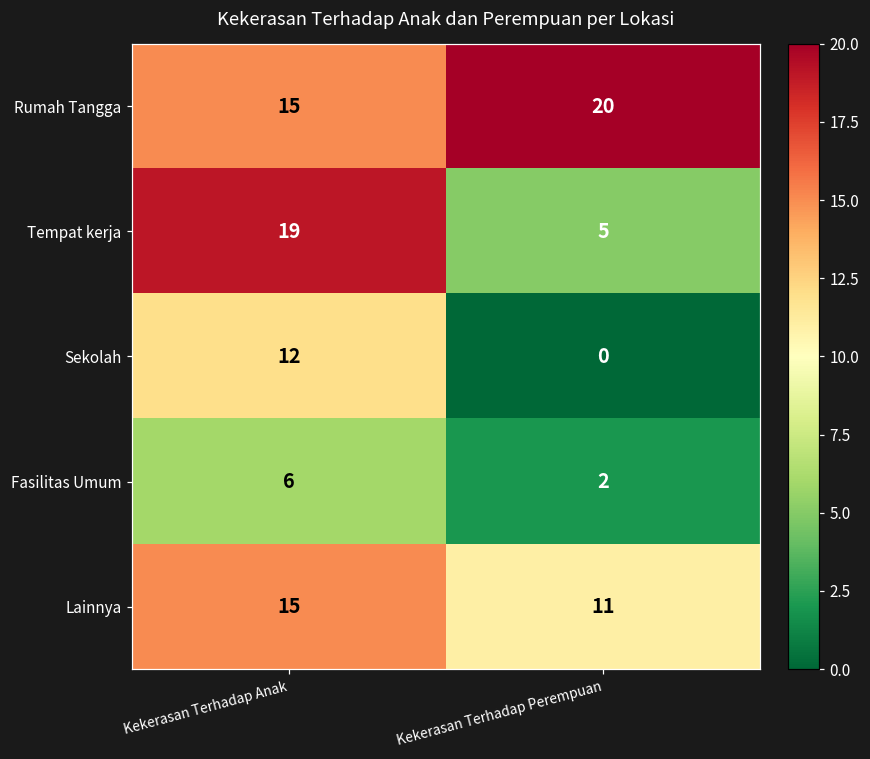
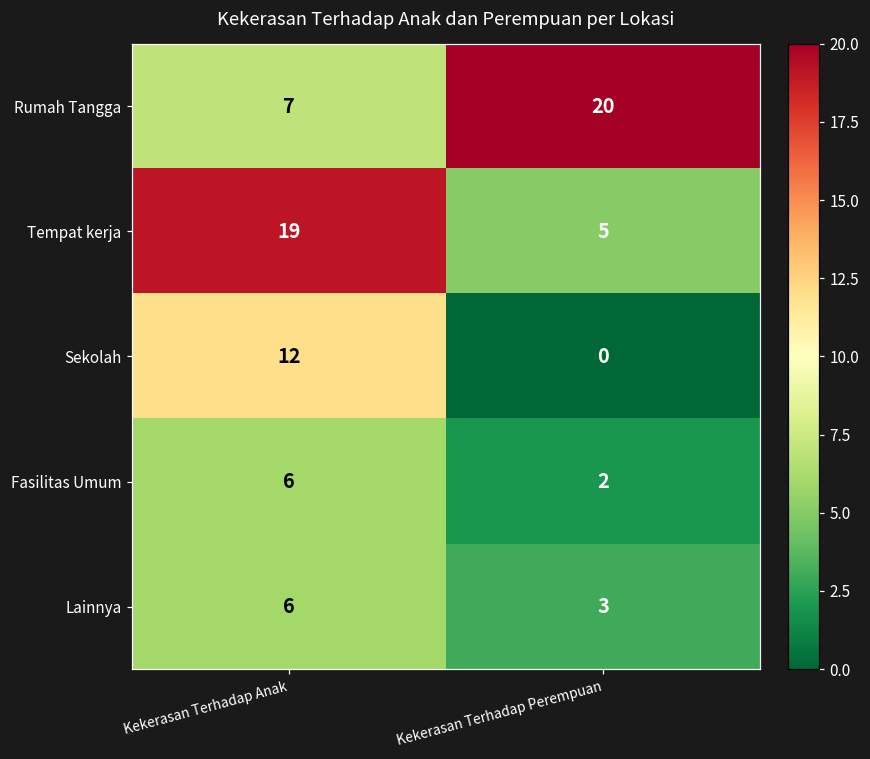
Rumah Tangga, Kekerasan Terhadap Anak: 15 -> 7
Lainnya, Kekerasan Terhadap Anak: 15 -> 6
Lainnya, Kekerasan Terhadap Perempuan: 11 -> 3
